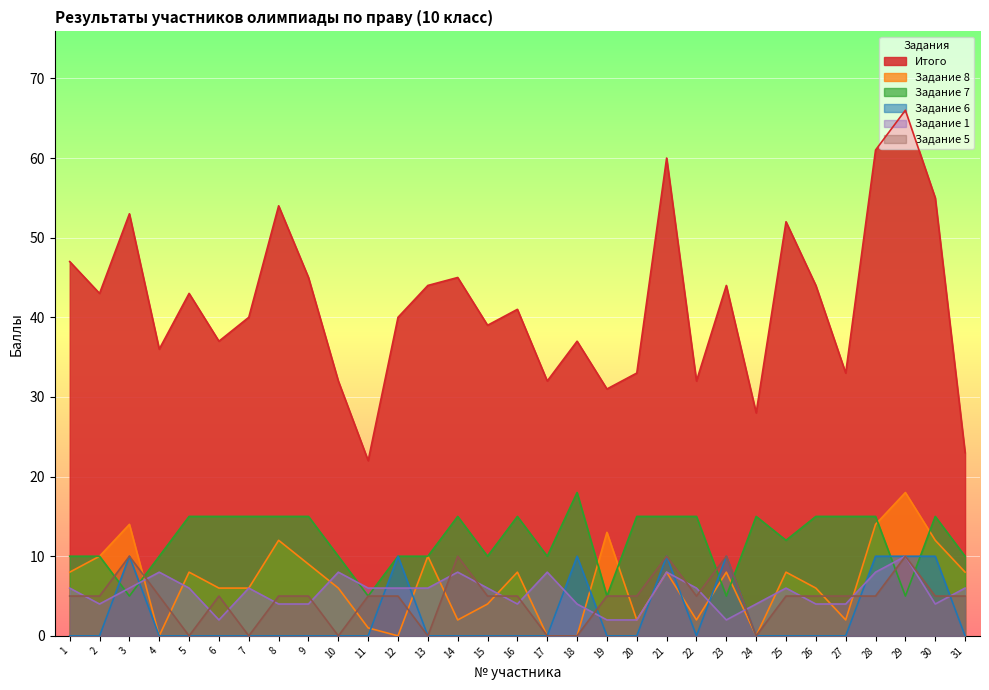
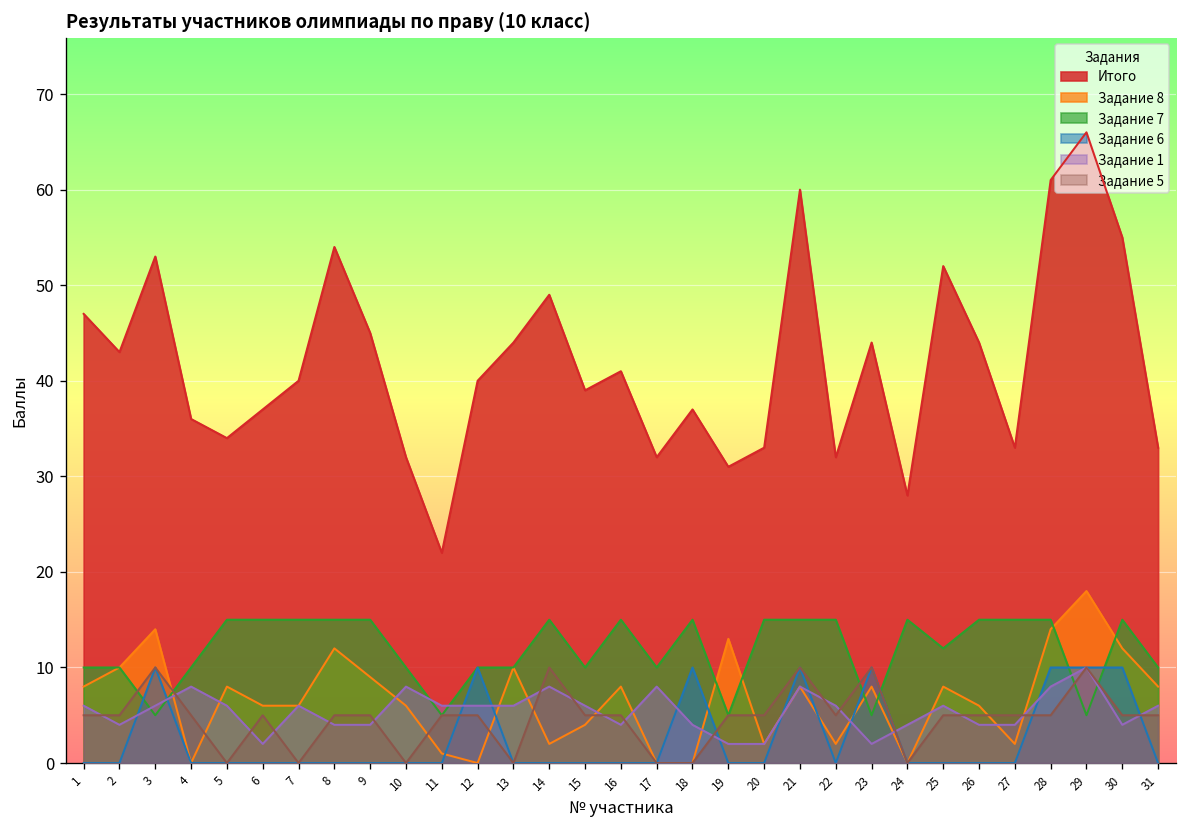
Итого, 5: 43 -> 34
Итого, 14: 45 -> 49
Задание 7, 18: 18 -> 15
Итого, 31: 23 -> 33
